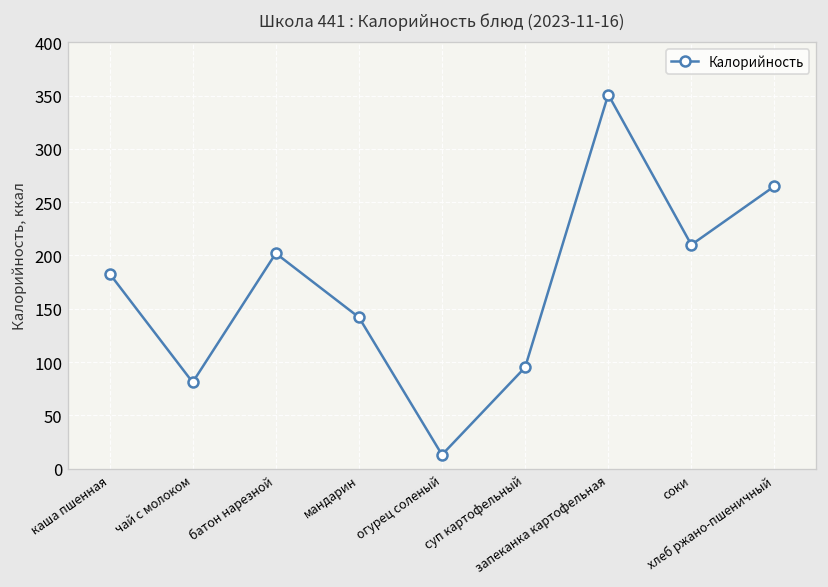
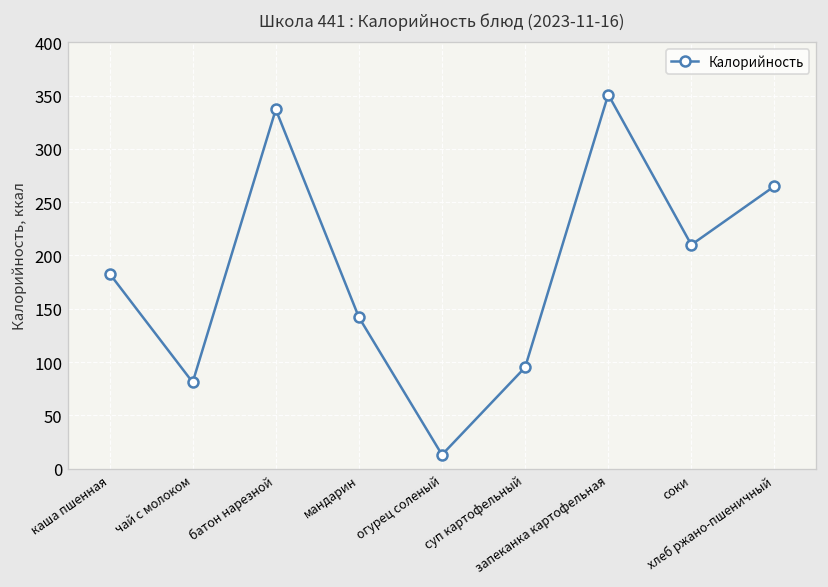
батон нарезной: 200 -> 340
